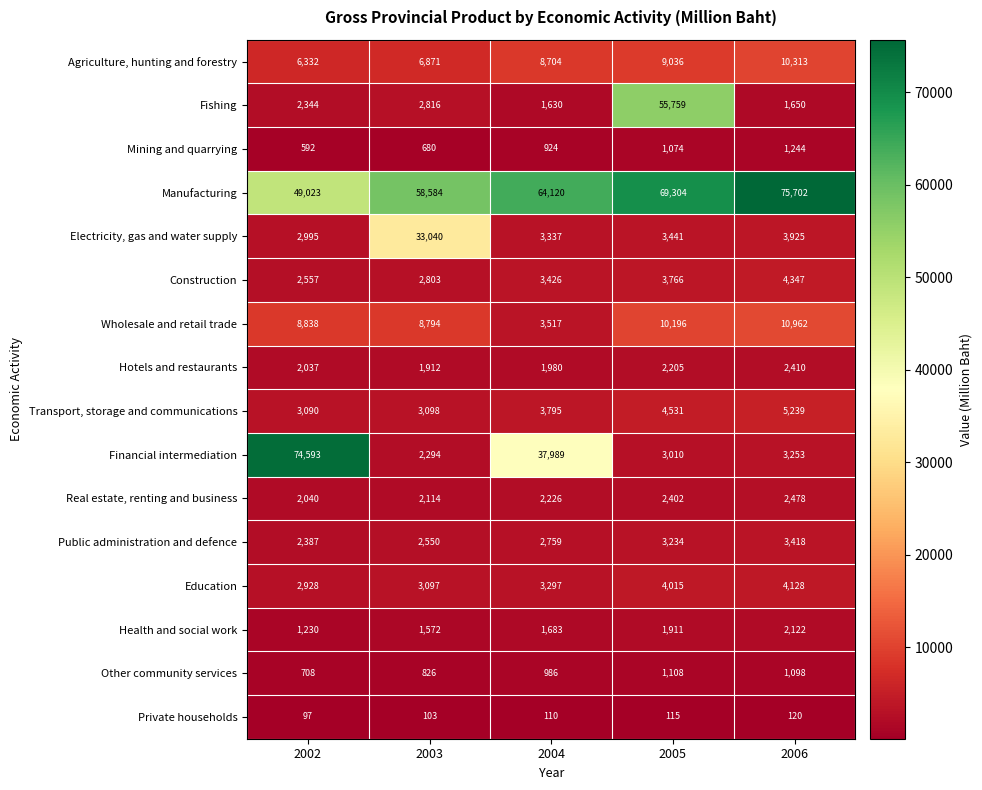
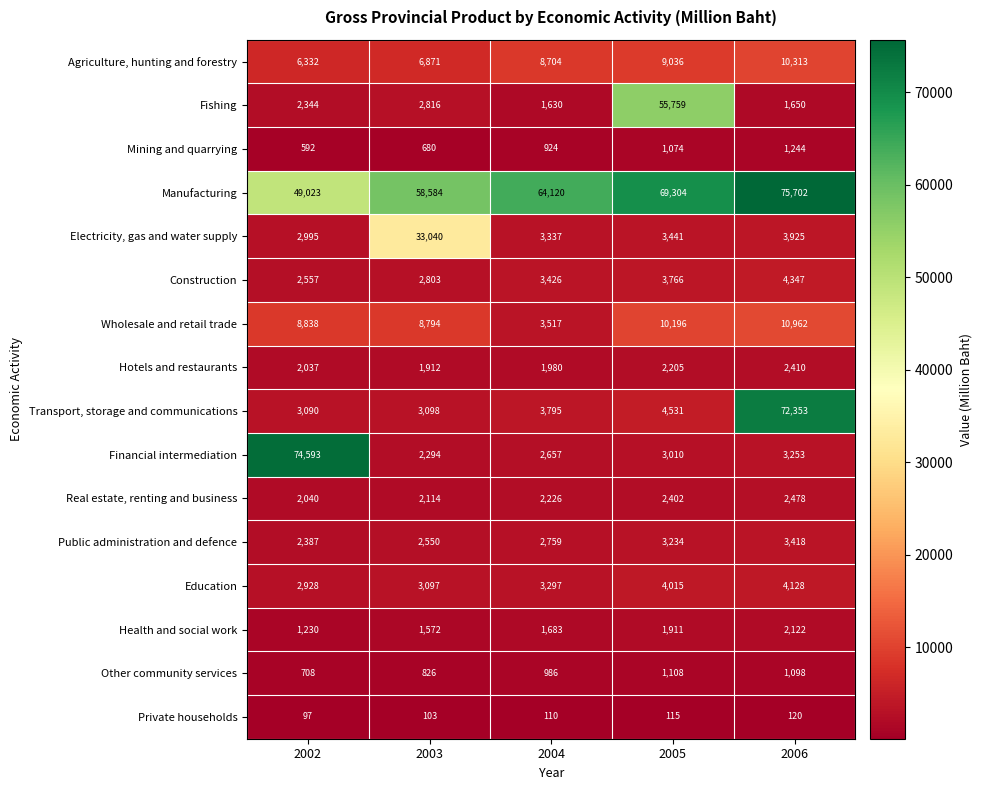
Transport, storage and communications, 2006: 5,239 -> 72,353
Financial intermediation, 2004: 37,989 -> 2,657
